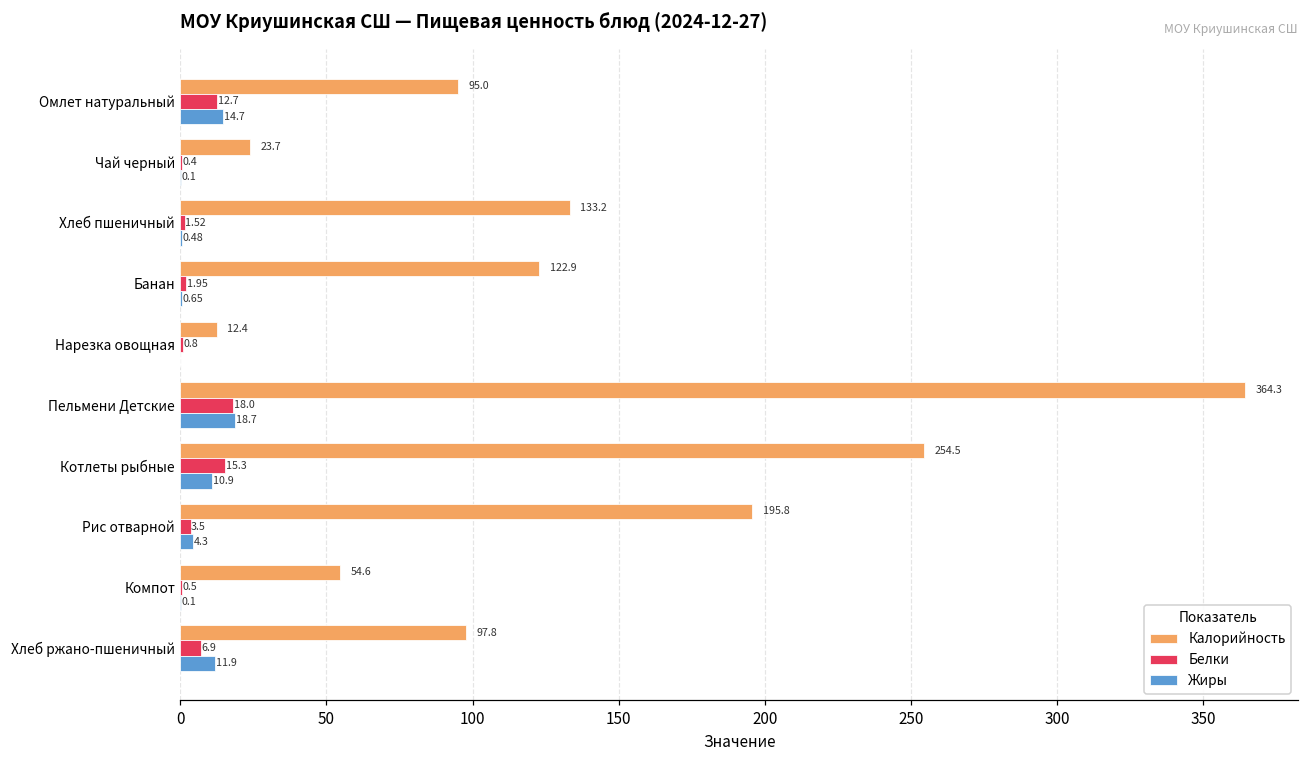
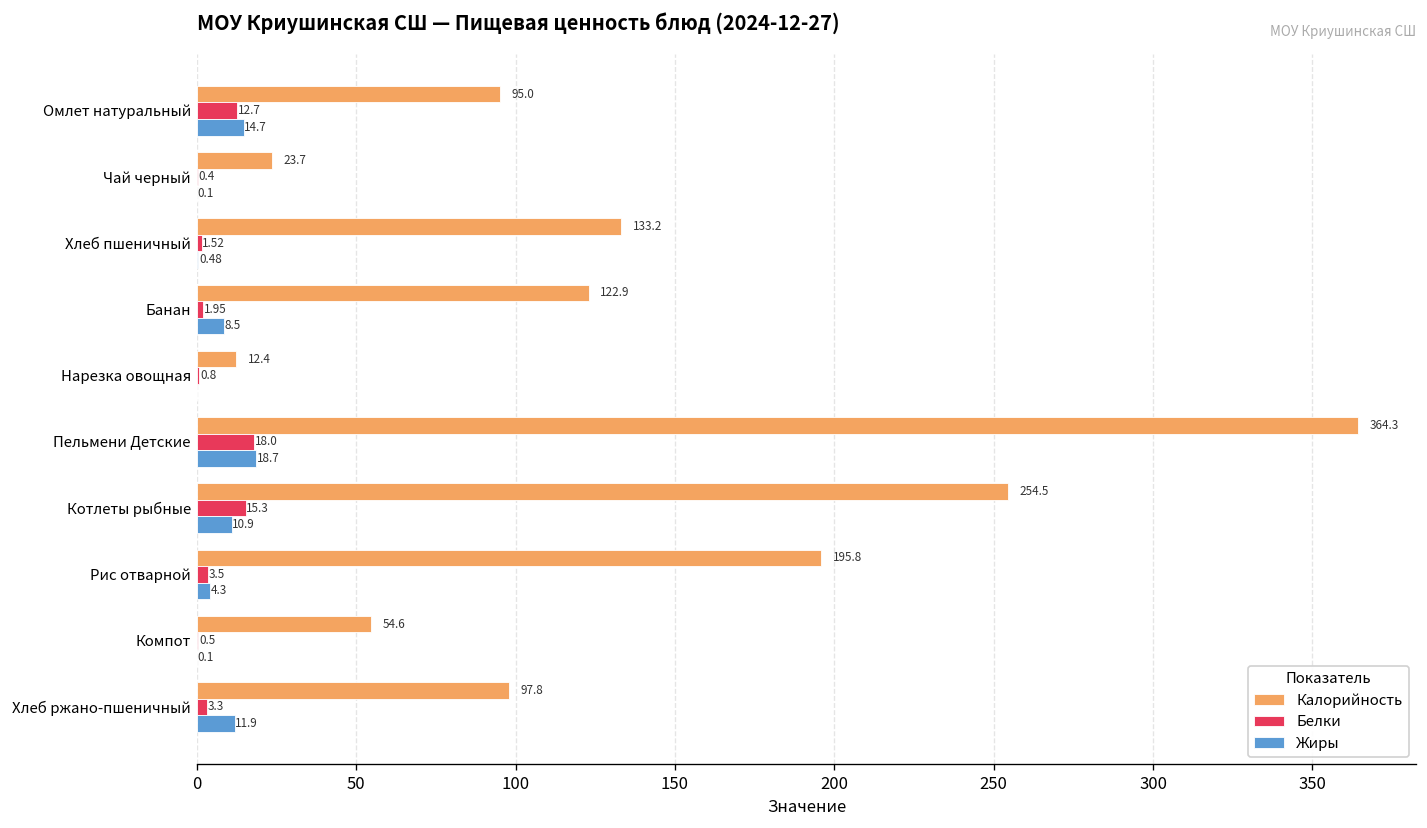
Жиры, Банан: 0.65 -> 8.5
Белки, Хлеб ржано-пшеничный: 6.9 -> 3.3
